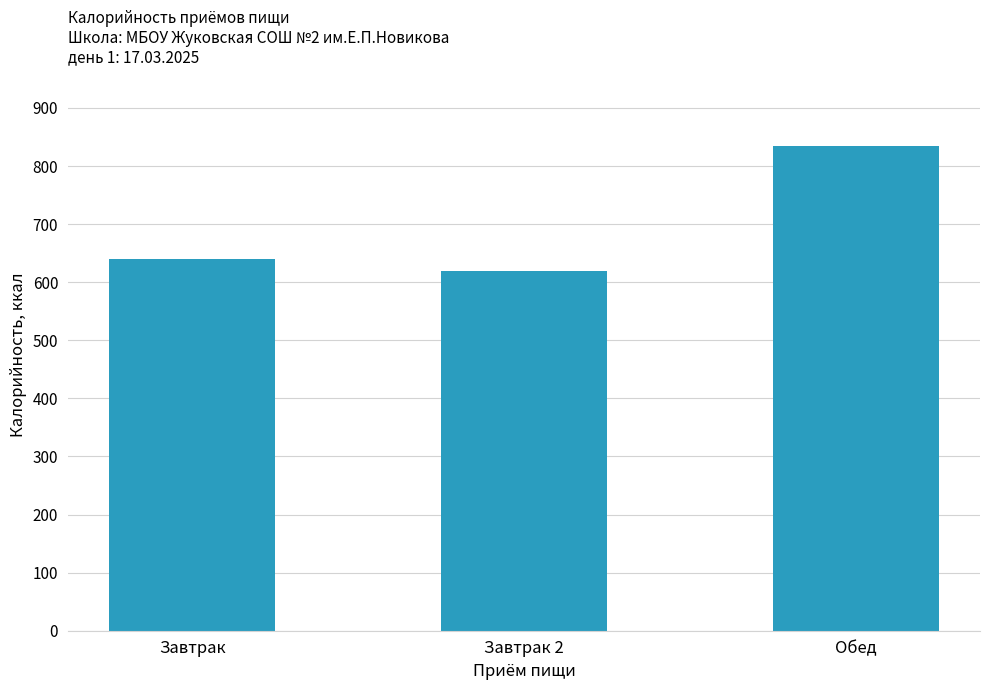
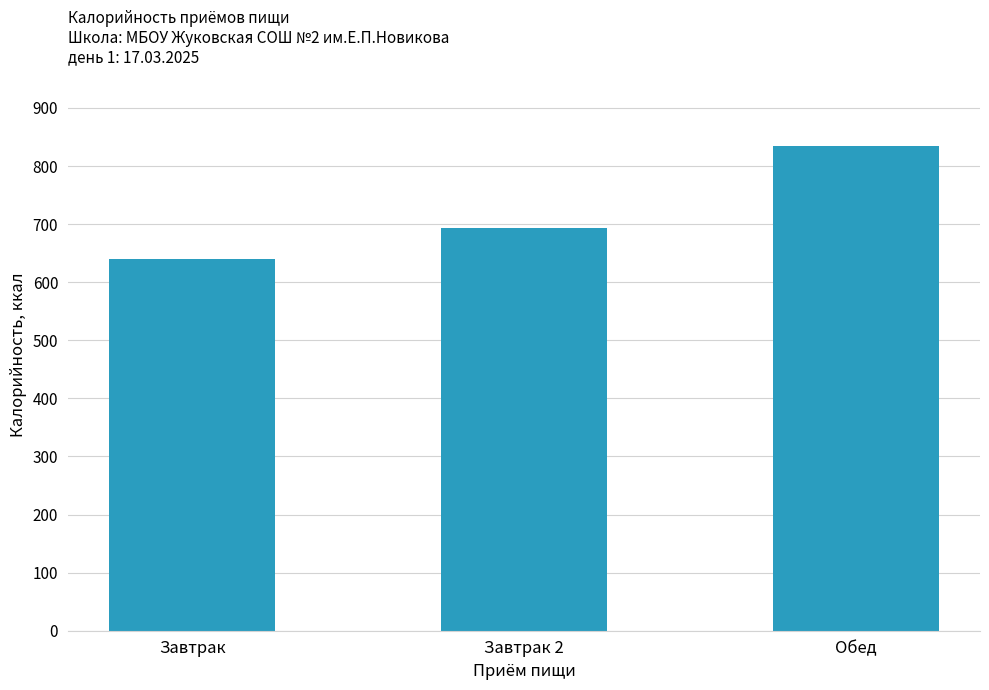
Завтрак 2: 620 -> 690
